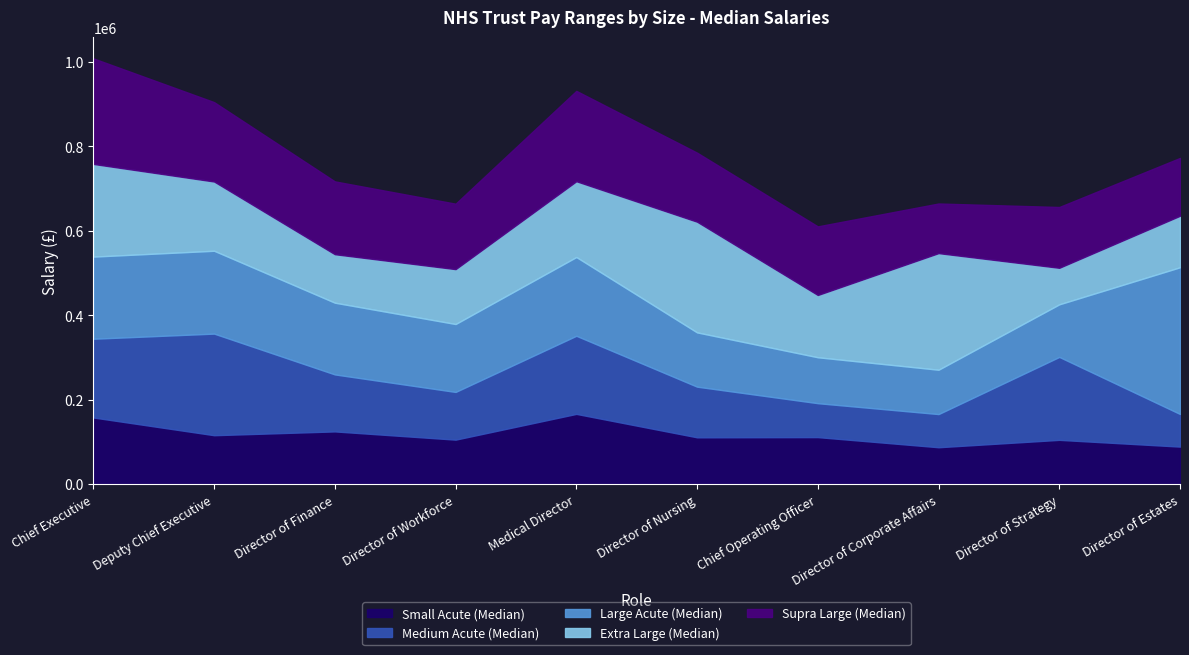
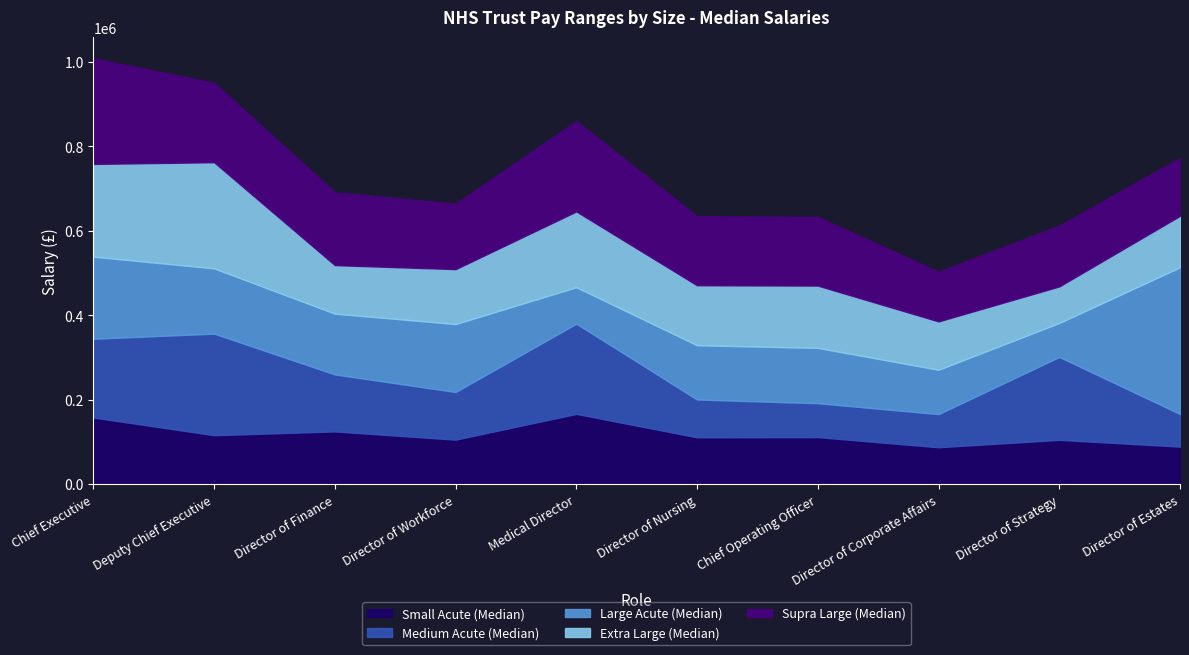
Large Acute (Median), Deputy Chief Executive: 200000 -> 150000
Extra Large (Median), Deputy Chief Executive: 160000 -> 250000
Large Acute (Median), Director of Finance: 170000 -> 140000
Medium Acute (Median), Medical Director: 190000 -> 210000
Large Acute (Median), Medical Director: 190000 -> 90000
Medium Acute (Median), Director of Nursing: 120000 -> 90000
Extra Large (Median), Director of Nursing: 260000 -> 140000
Large Acute (Median), Chief Operating Officer: 110000 -> 130000
Extra Large (Median), Director of Corporate Affairs: 280000 -> 110000
Large Acute (Median), Director of Strategy: 120000 -> 80000
